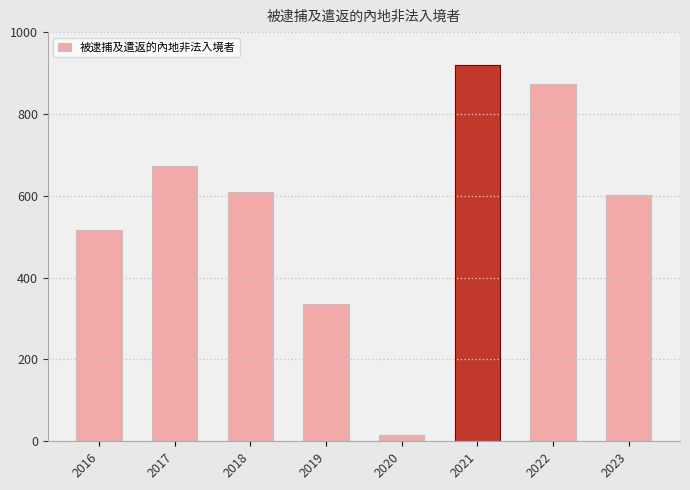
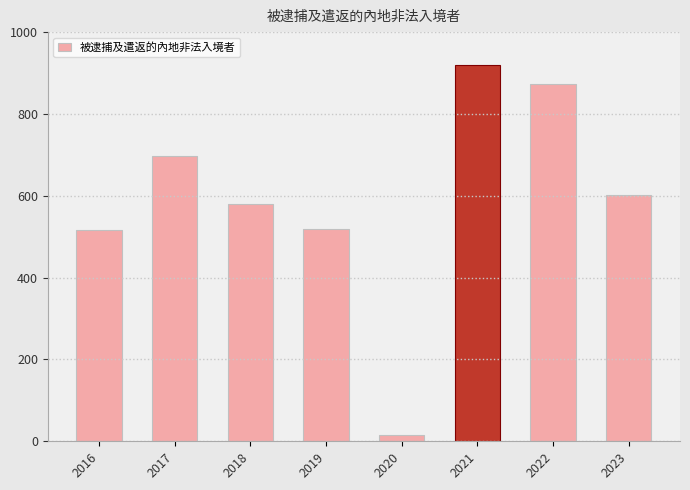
2017: 670 -> 700
2018: 610 -> 580
2019: 340 -> 520
